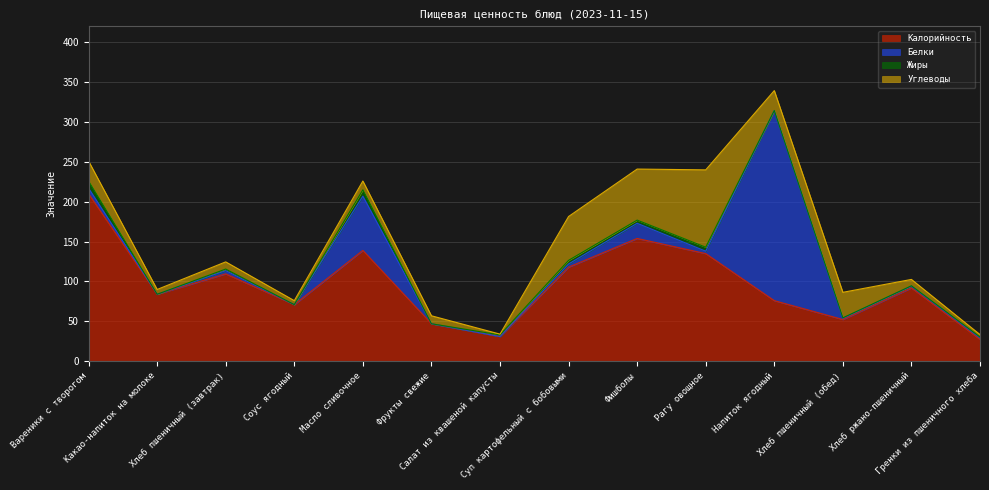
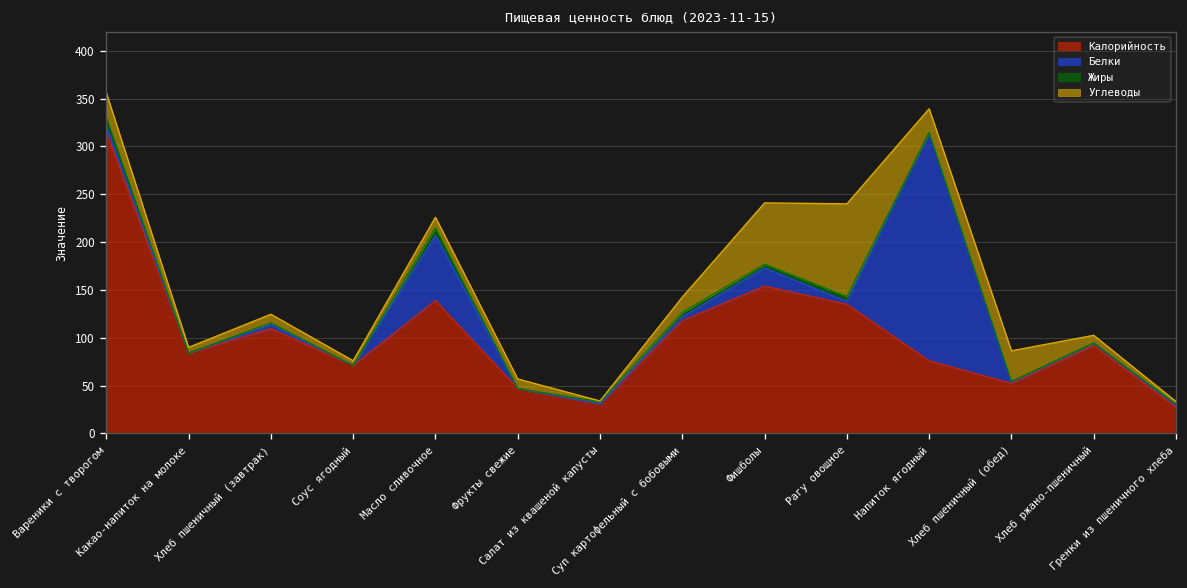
Калорийность, Вареники с творогом: 210 -> 320
Углеводы, Суп картофельный с бобовыми: 60 -> 20
